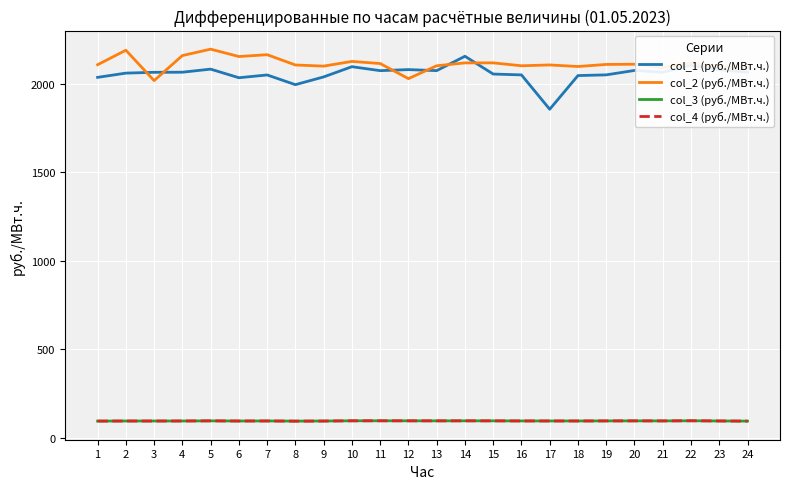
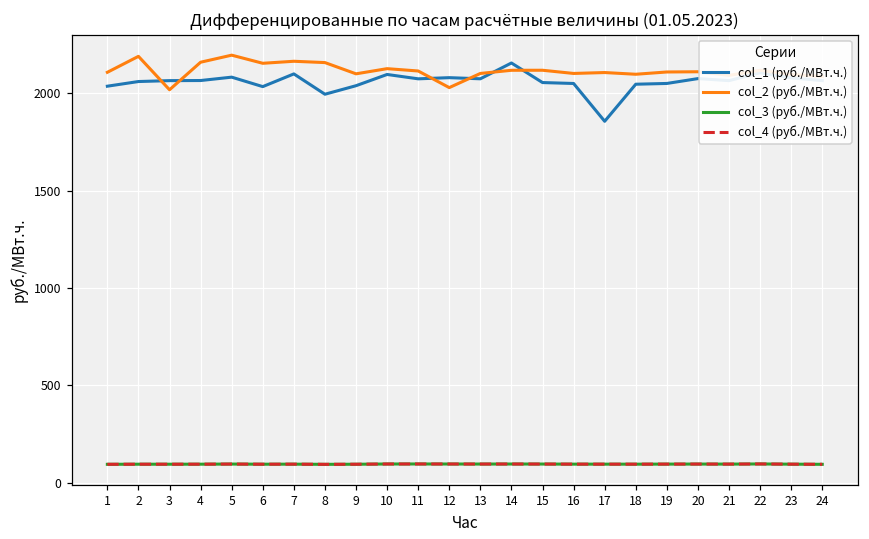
col_1 (руб./МВт.ч.), 7: 2050 -> 2100
col_2 (руб./МВт.ч.), 8: 2110 -> 2160
